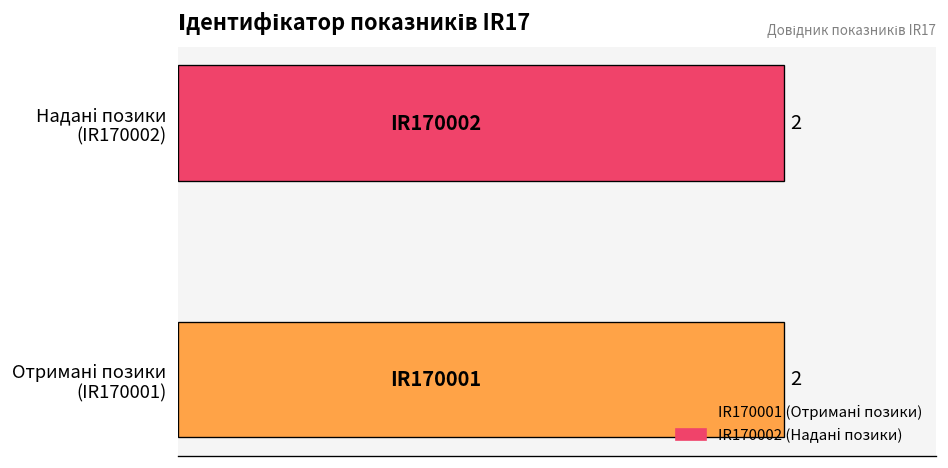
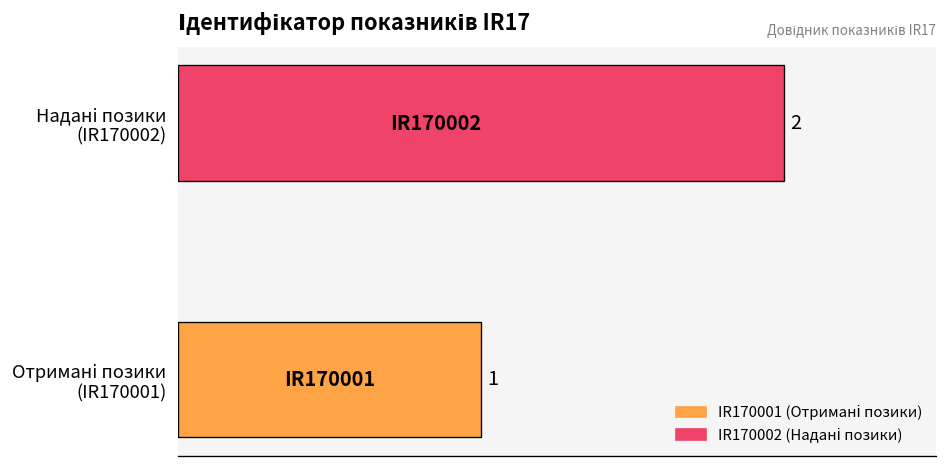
Отримані позики (IR170001): 2 -> 1
